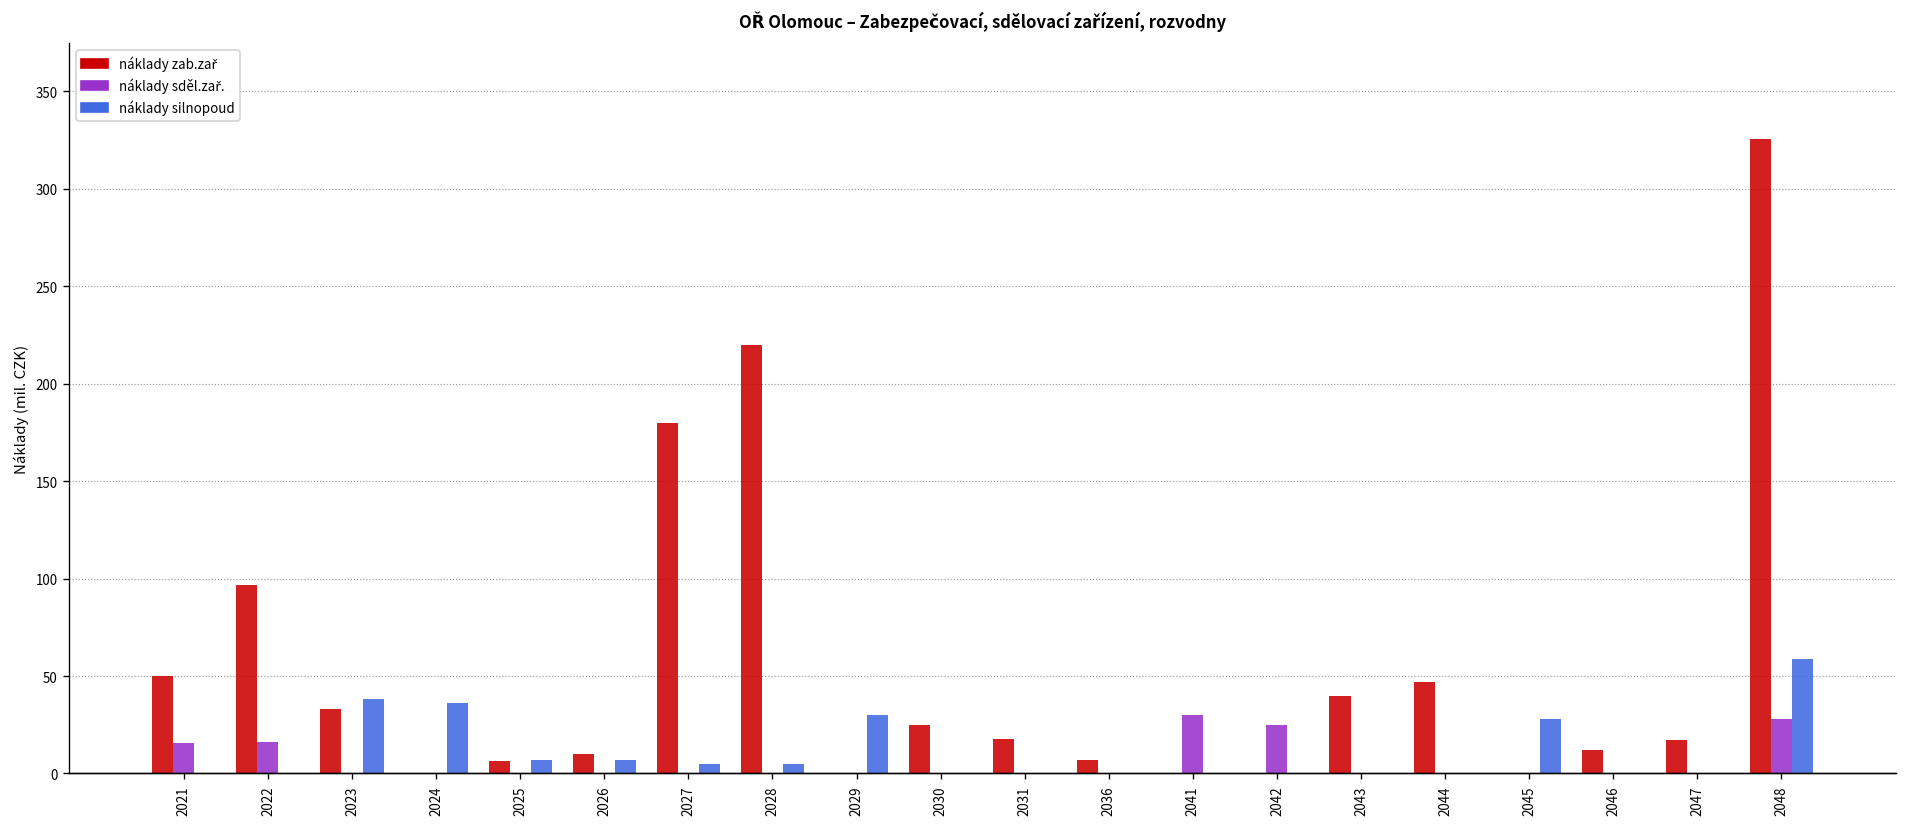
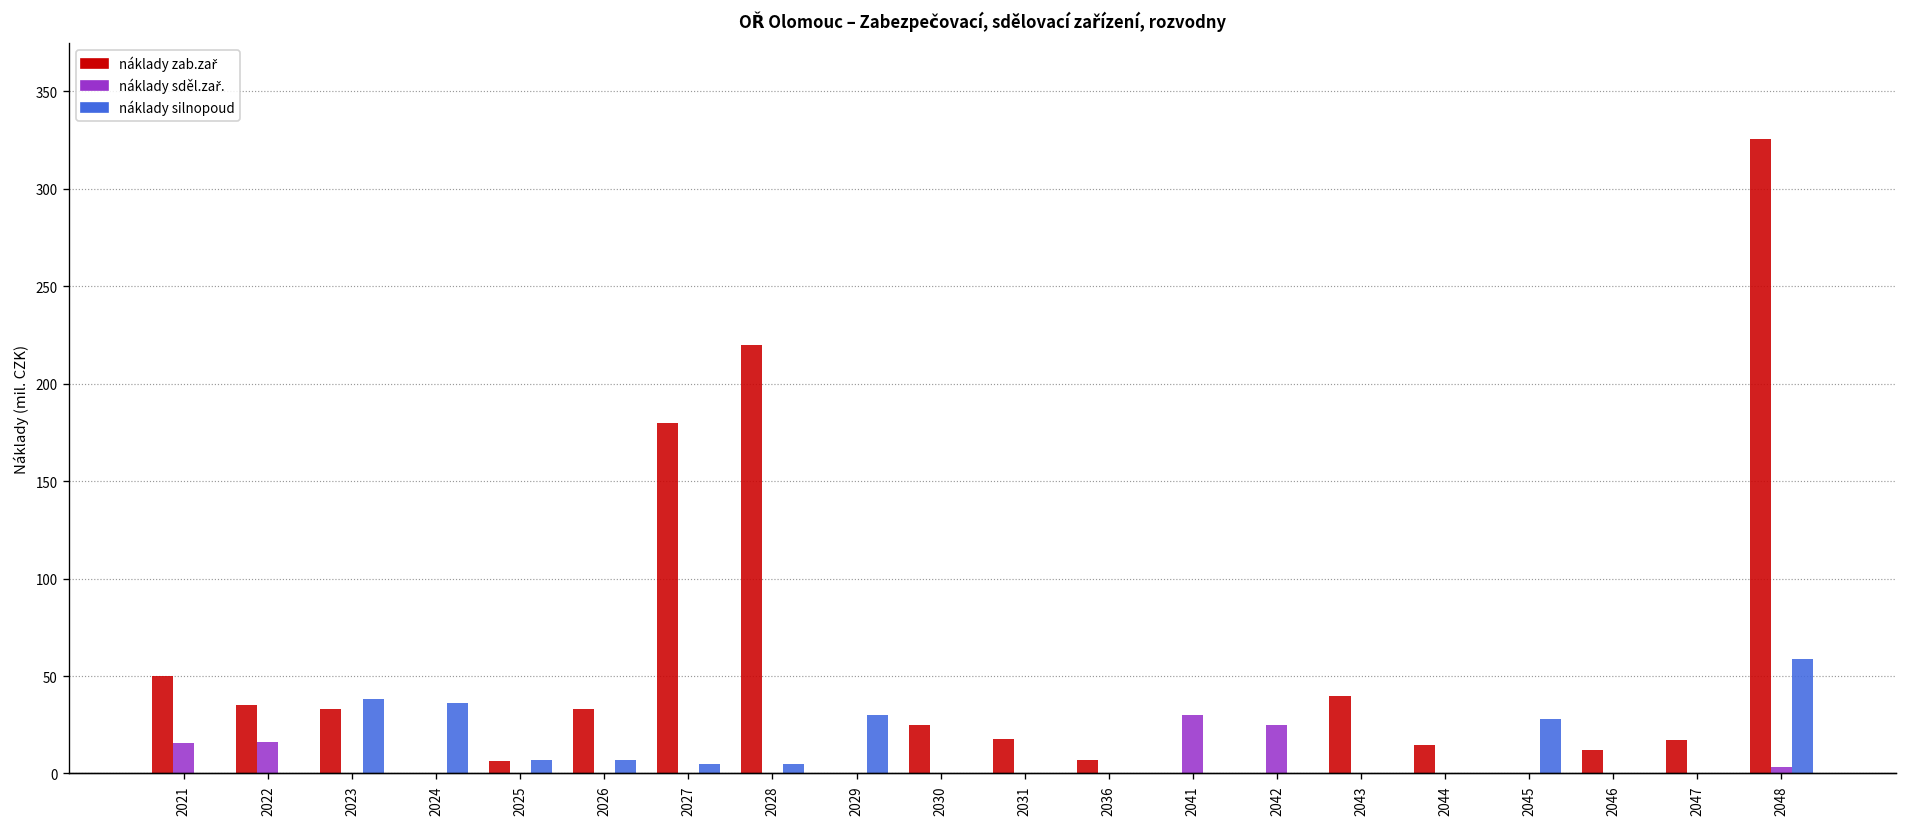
náklady zab.zař, 2022: 97 -> 35
náklady zab.zař, 2026: 10 -> 33
náklady zab.zař, 2044: 47 -> 15
náklady sděl.zař., 2048: 28 -> 3
